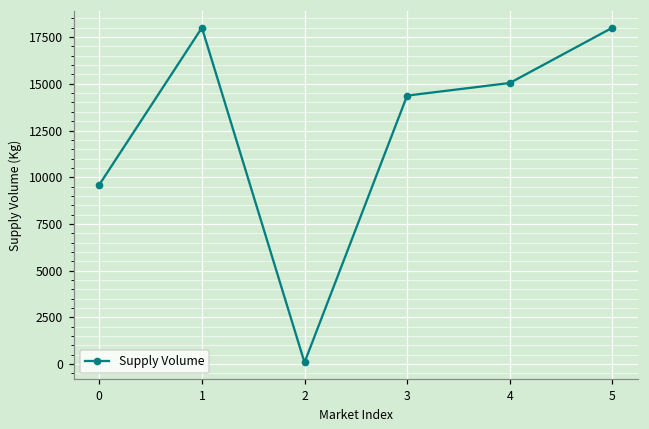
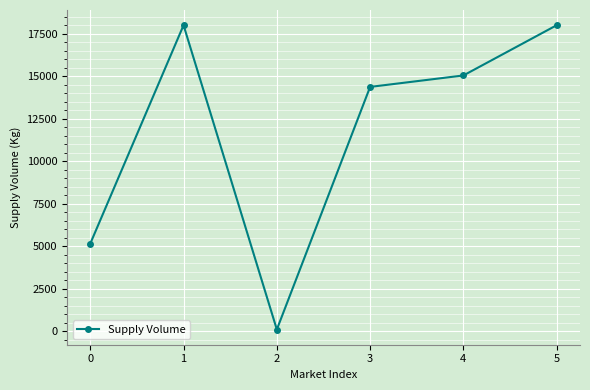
0: 9600 -> 5100
